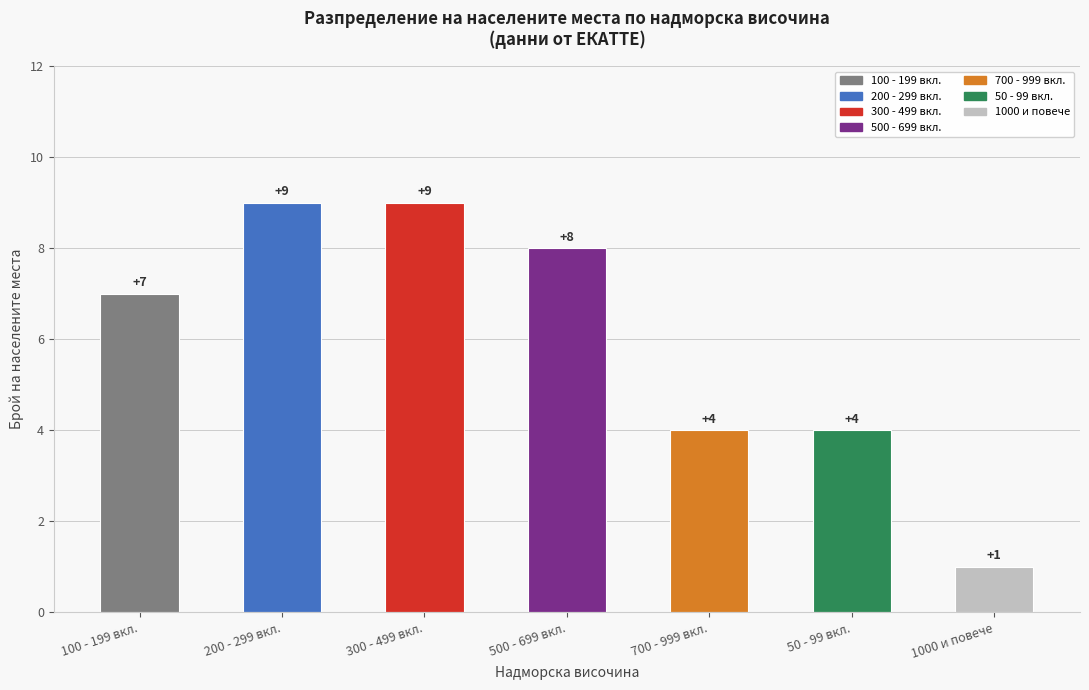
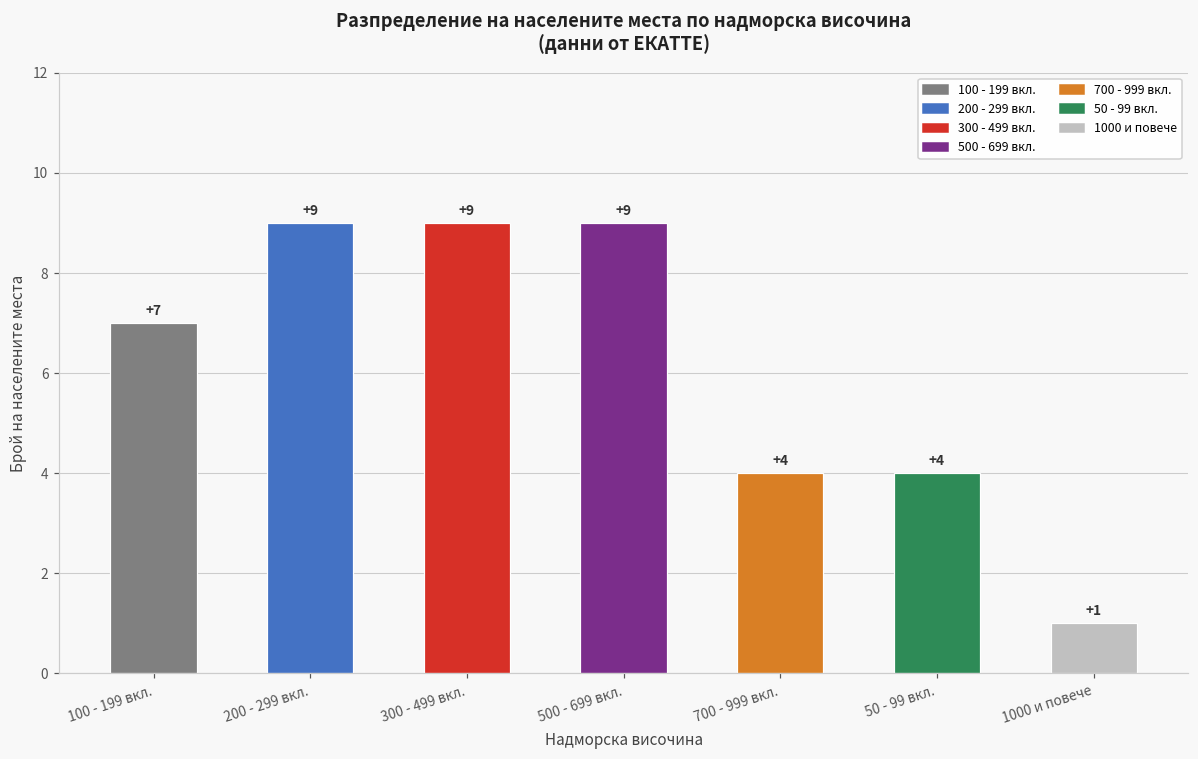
500 - 699 вкл.: +8 -> +9
